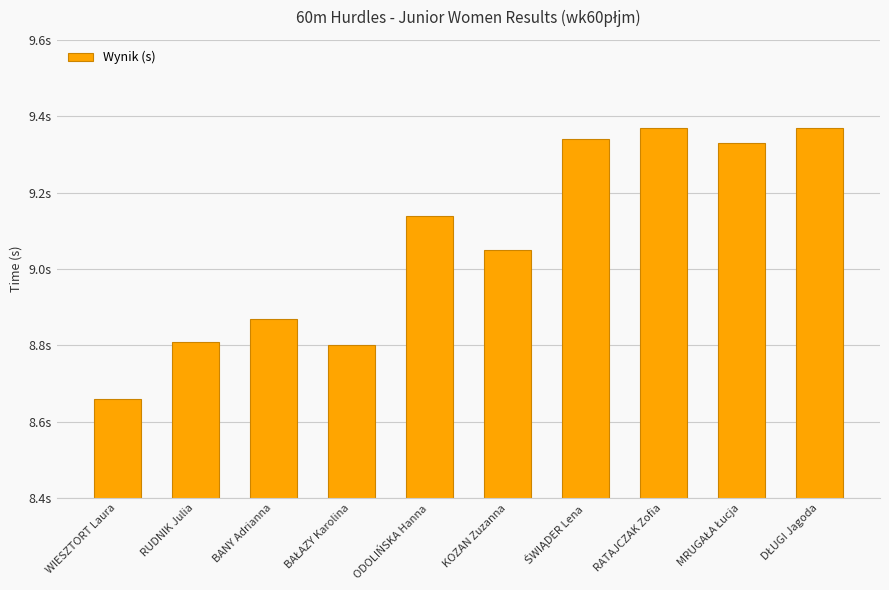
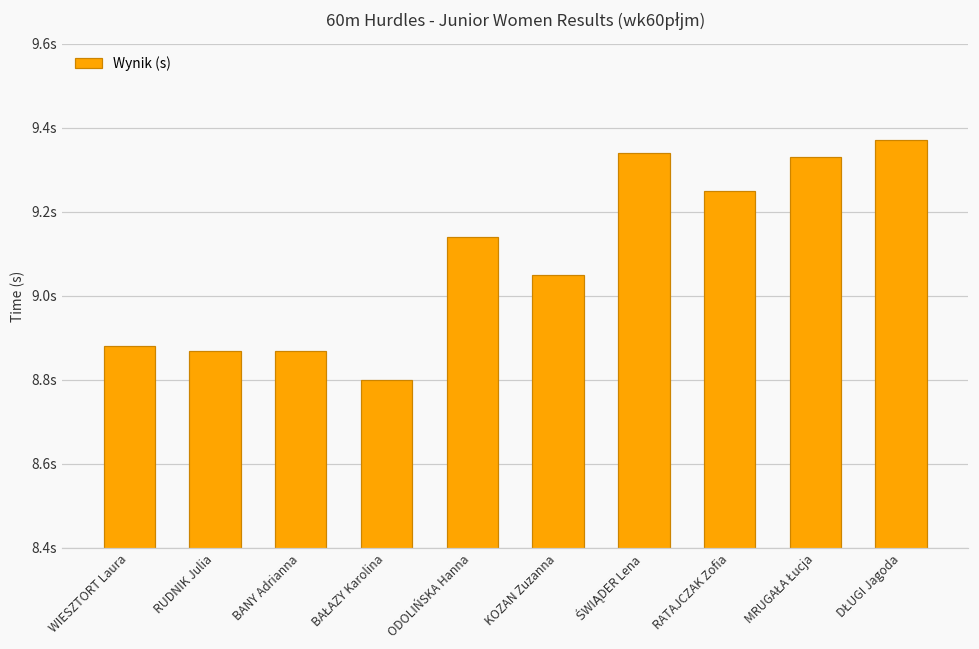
WIESZTORT Laura: 8.66s -> 8.88s
RUDNIK Julia: 8.81s -> 8.87s
RATAJCZAK Zofia: 9.37s -> 9.25s
